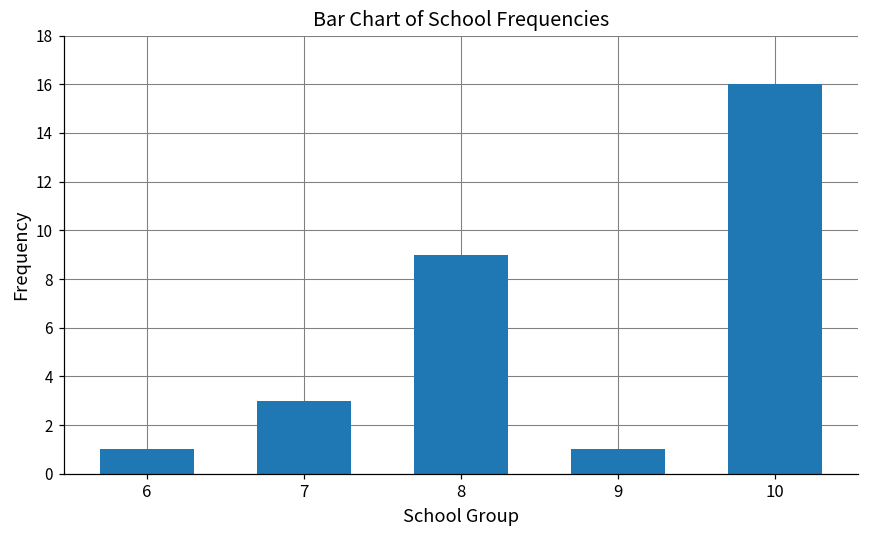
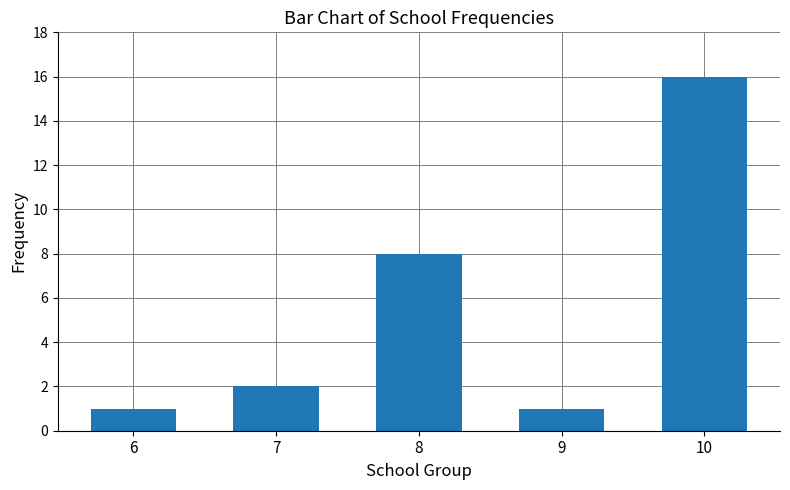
7: 3 -> 2
8: 9 -> 8
